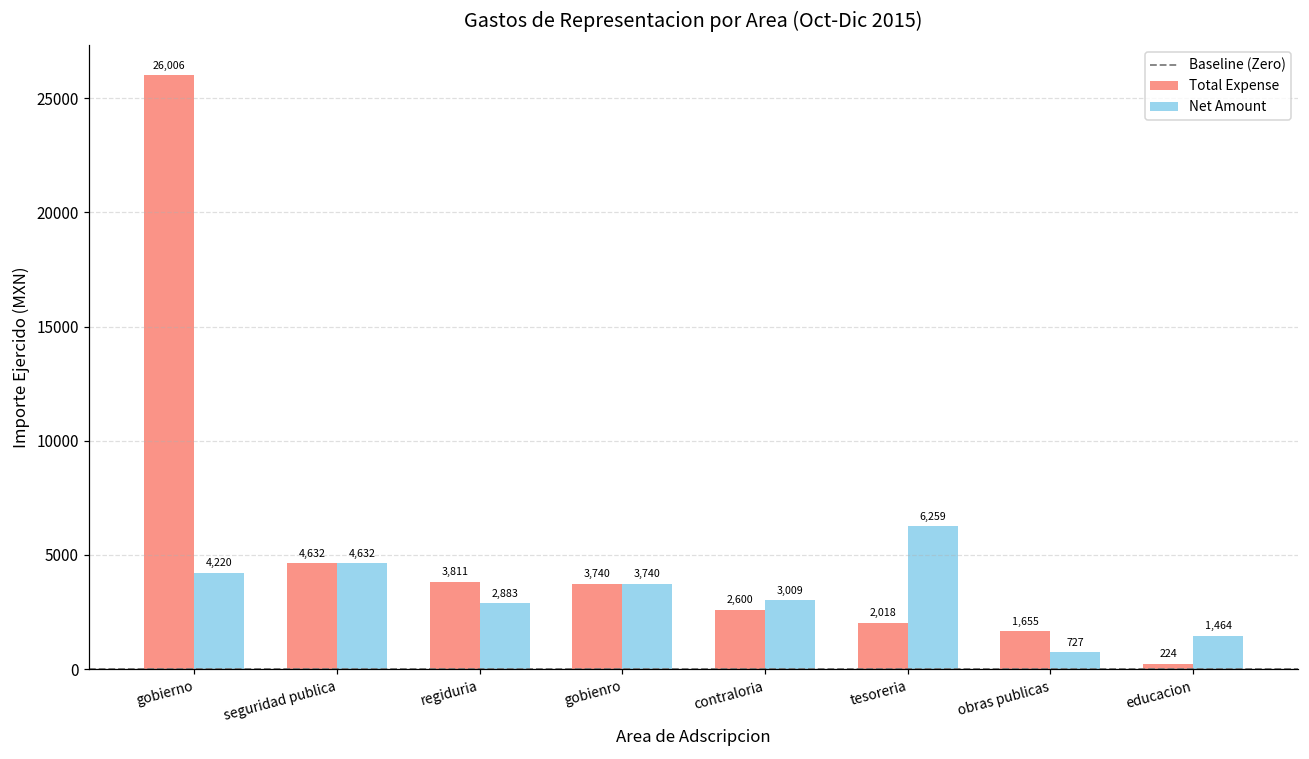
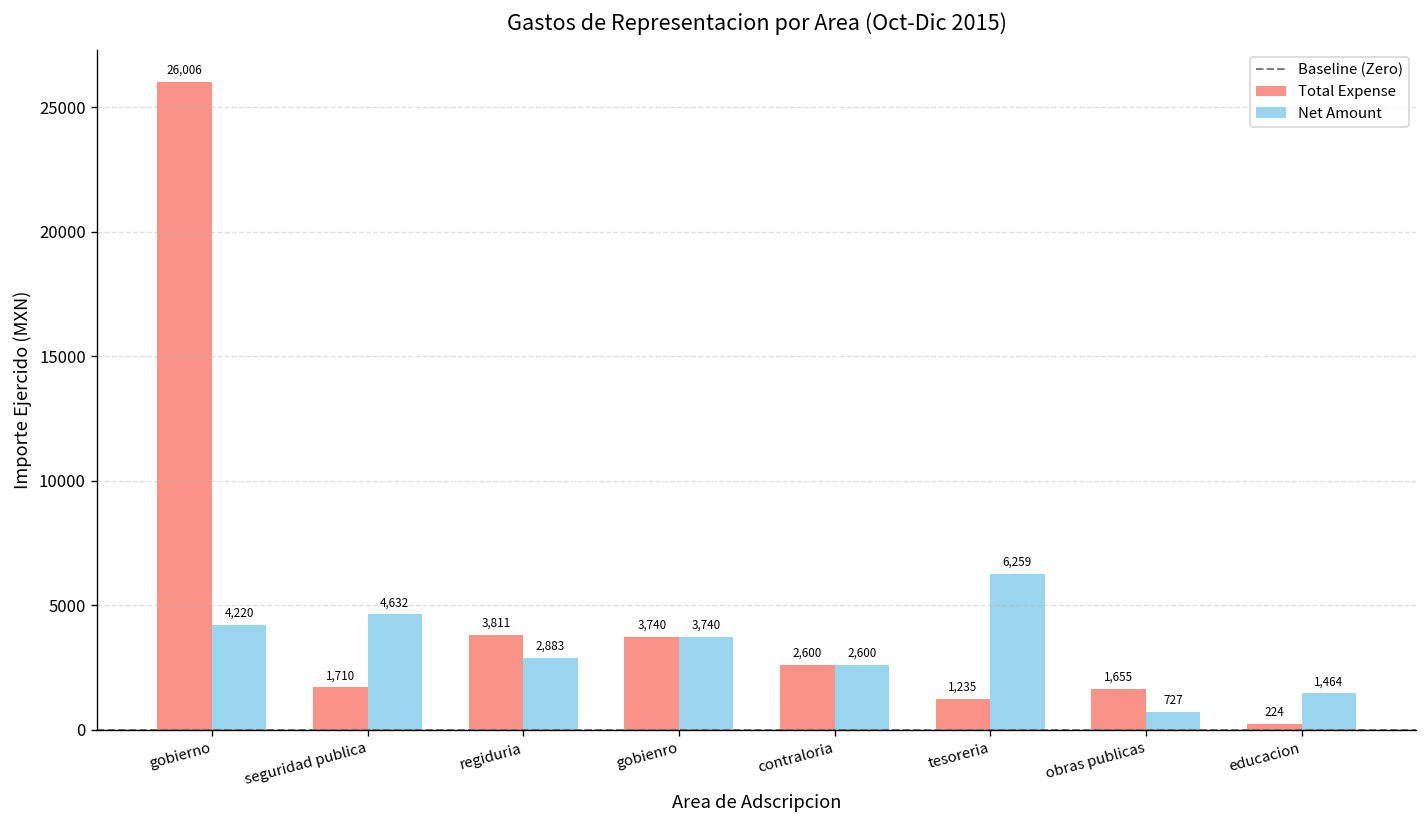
Total Expense, seguridad publica: 4,632 -> 1,710
Net Amount, contraloria: 3,009 -> 2,600
Total Expense, tesoreria: 2,018 -> 1,235
